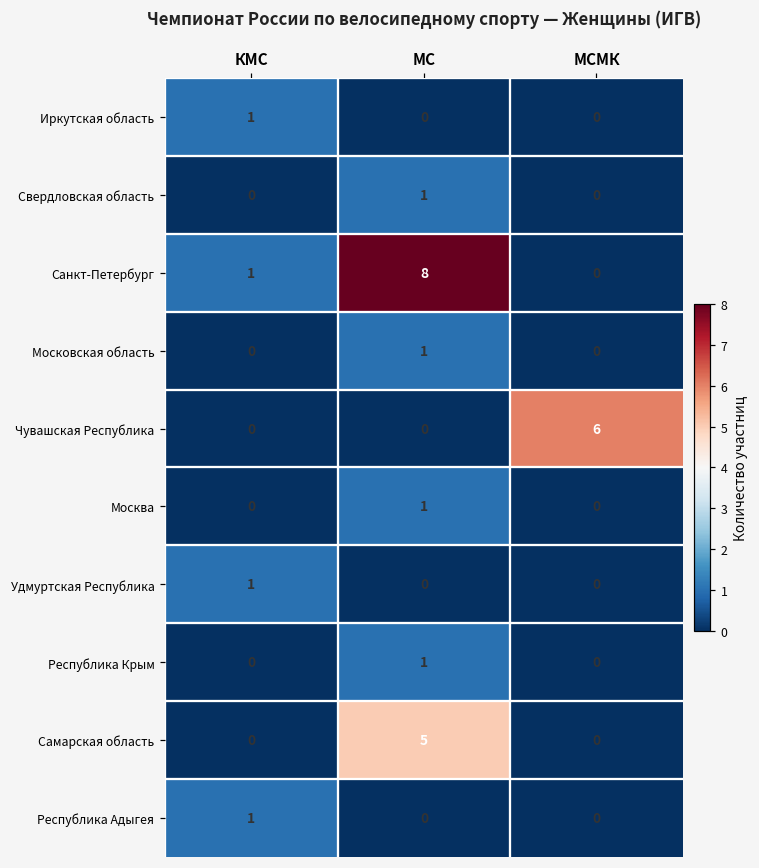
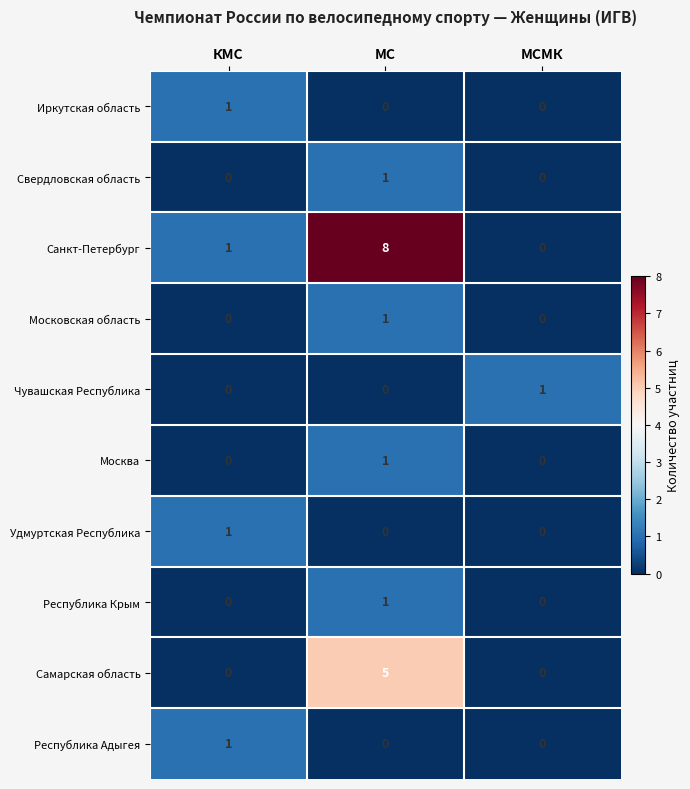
Чувашская Республика, МСМК: 6 -> 1
